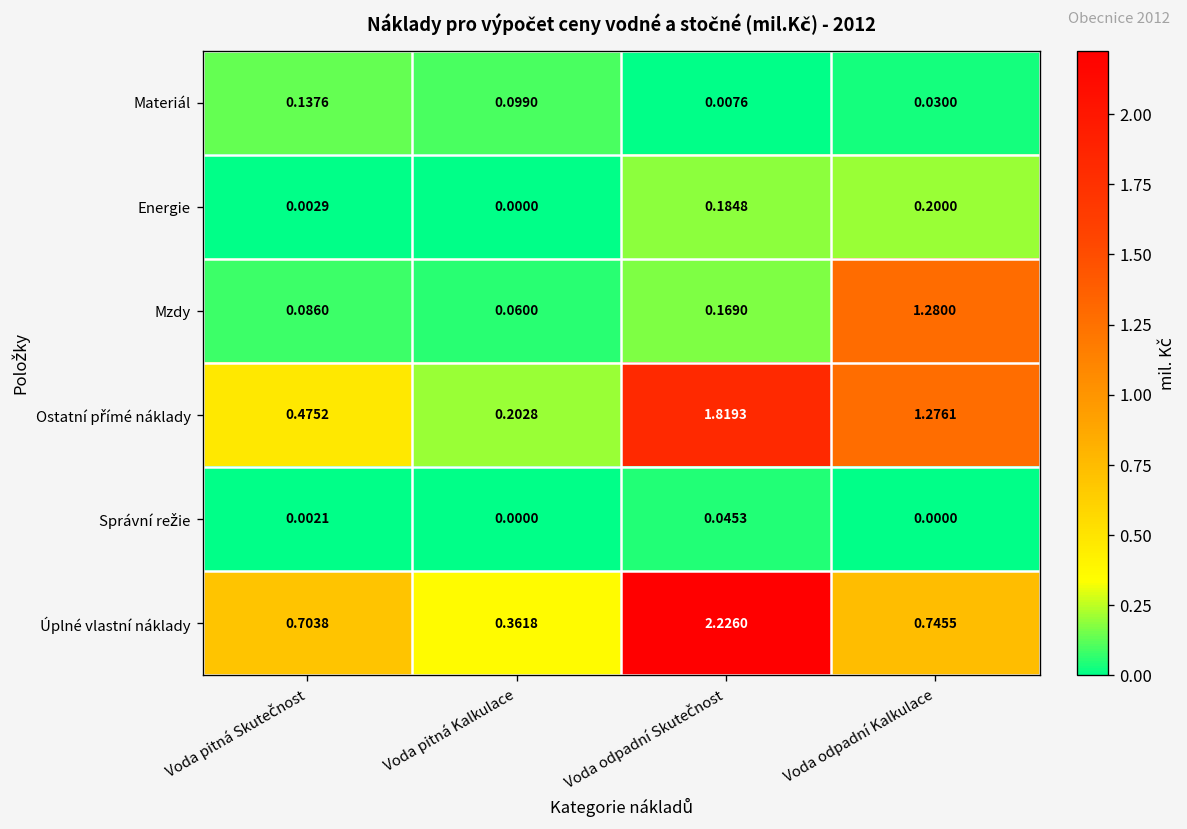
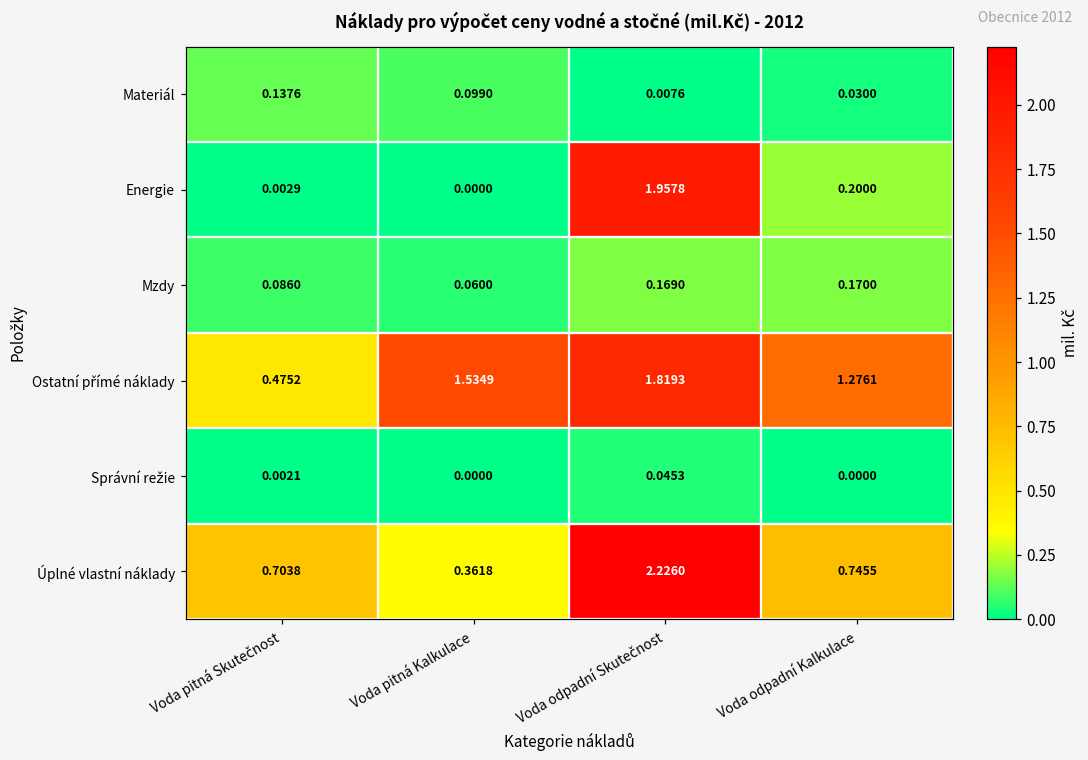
Energie, Voda odpadní Skutečnost: 0.1848 -> 1.9578
Mzdy, Voda odpadní Kalkulace: 1.2800 -> 0.1700
Ostatní přímé náklady, Voda pitná Kalkulace: 0.2028 -> 1.5349
